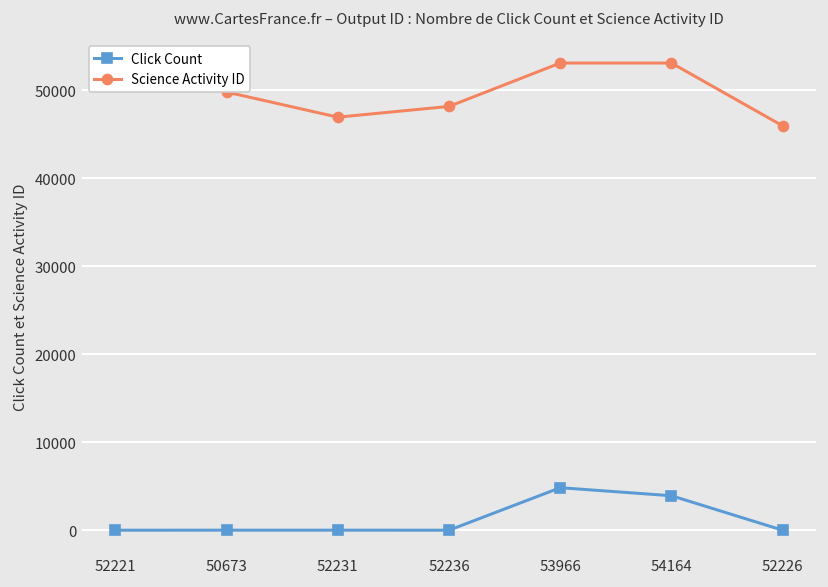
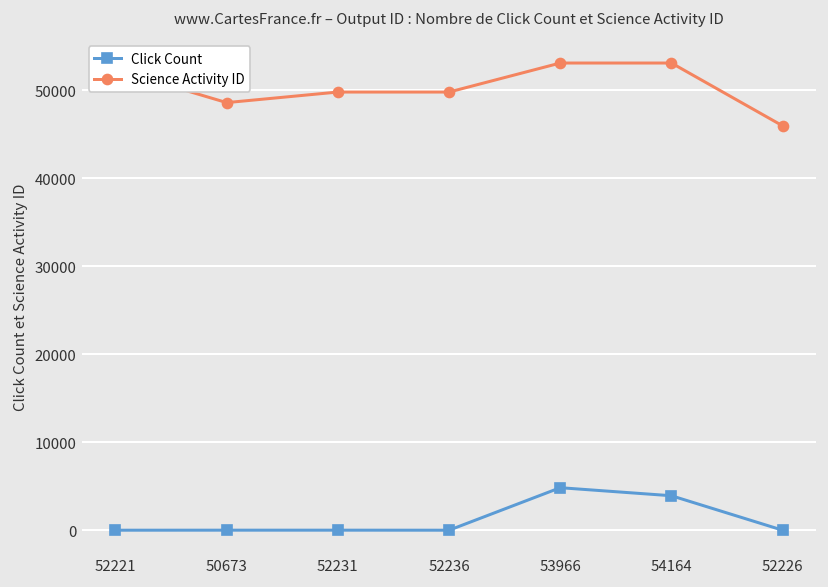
Science Activity ID, 50673: 50000 -> 49000
Science Activity ID, 52231: 47000 -> 50000
Science Activity ID, 52236: 48000 -> 50000
